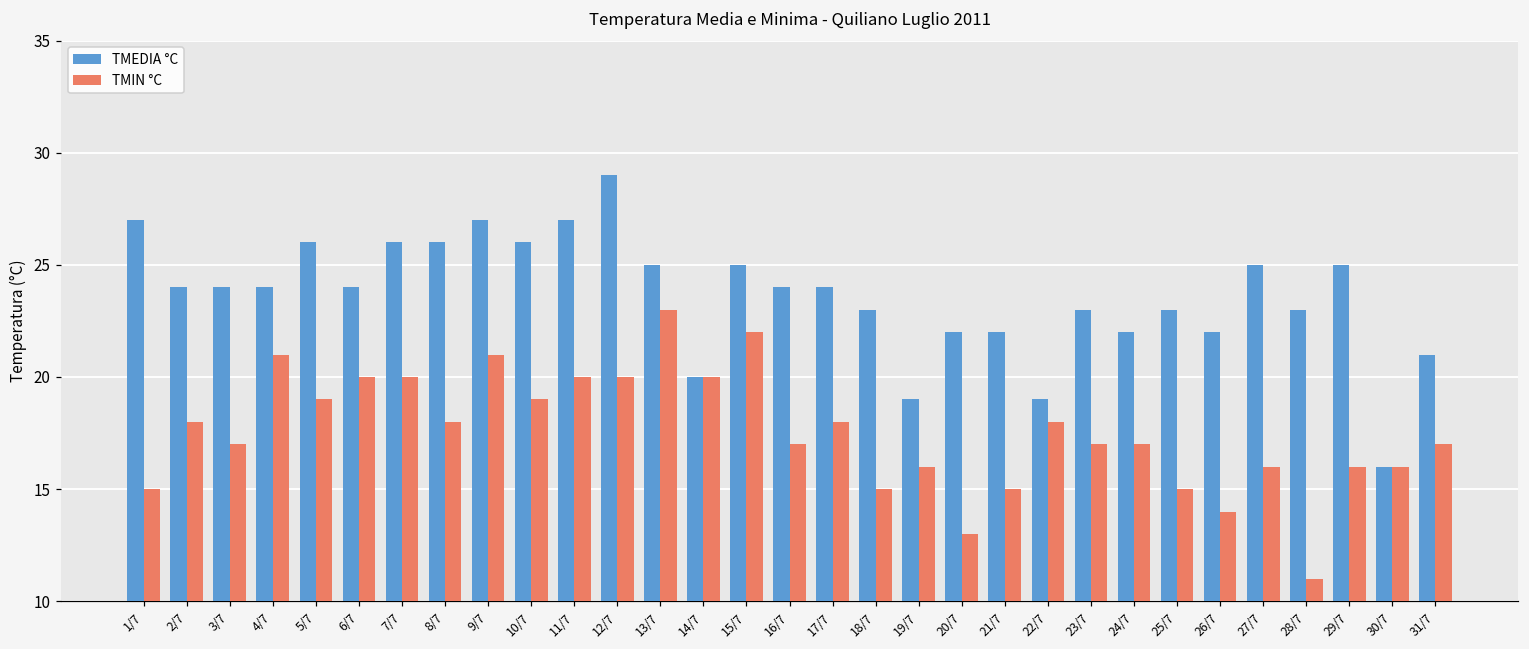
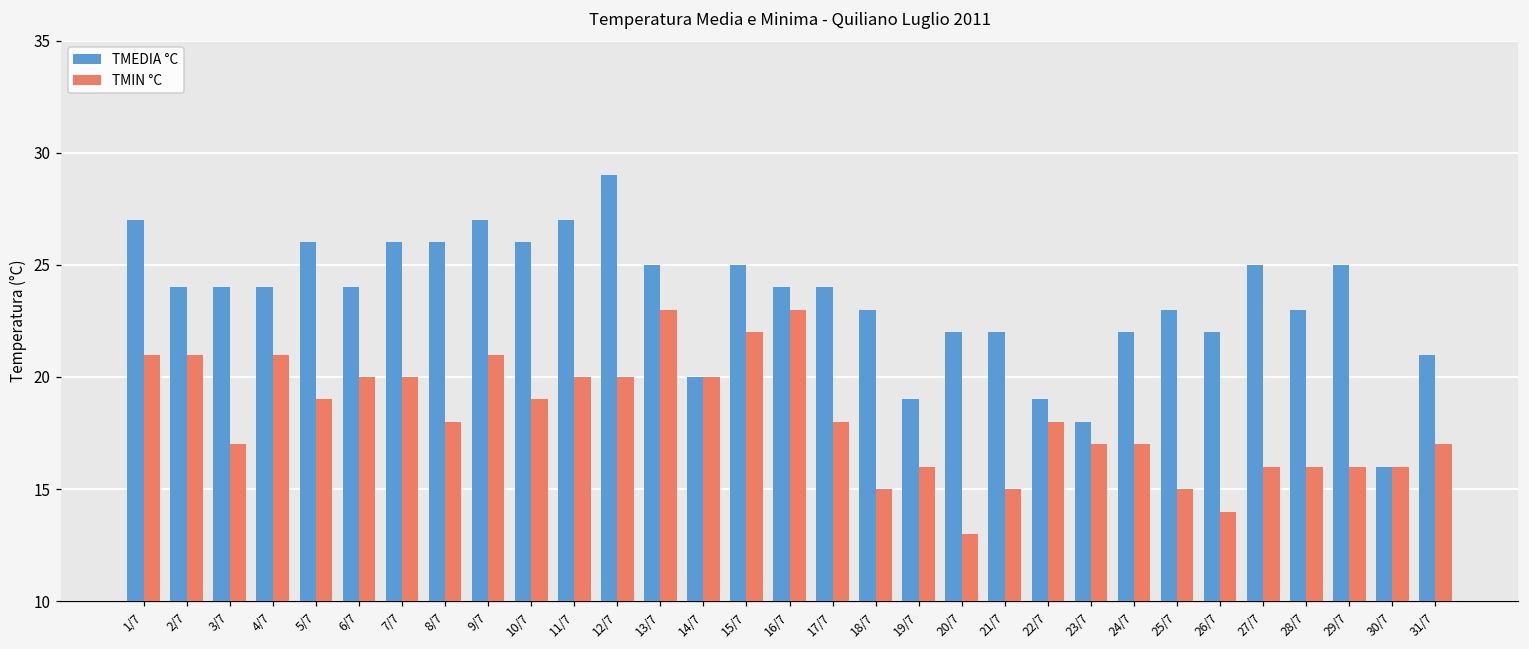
TMIN °C, 1/7: 15 -> 21
TMIN °C, 2/7: 18 -> 21
TMIN °C, 16/7: 17 -> 23
TMEDIA °C, 23/7: 23 -> 18
TMIN °C, 28/7: 11 -> 16
